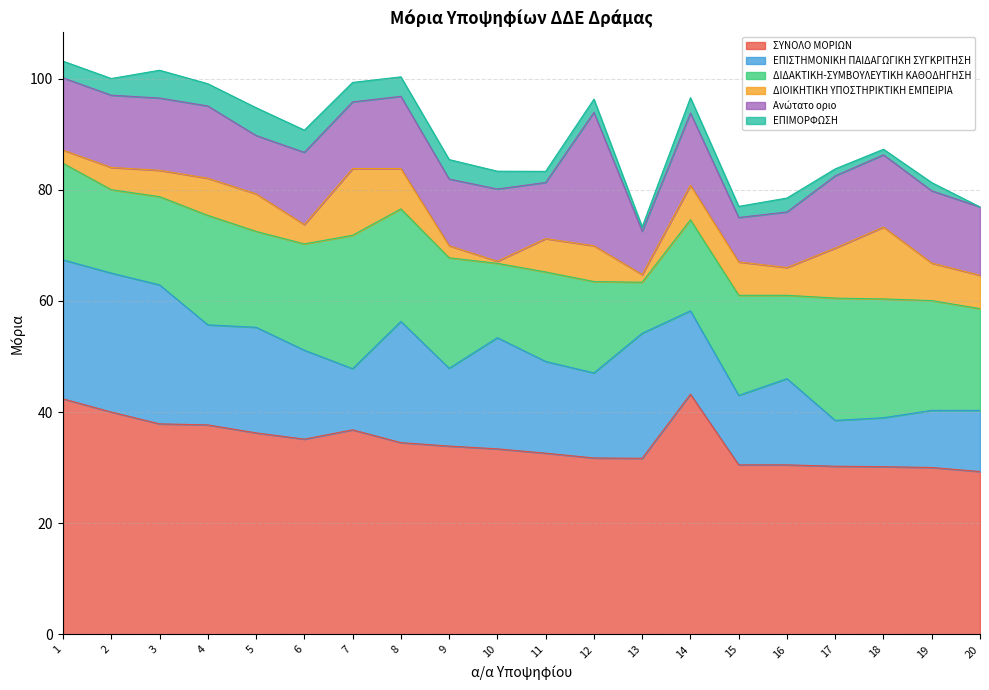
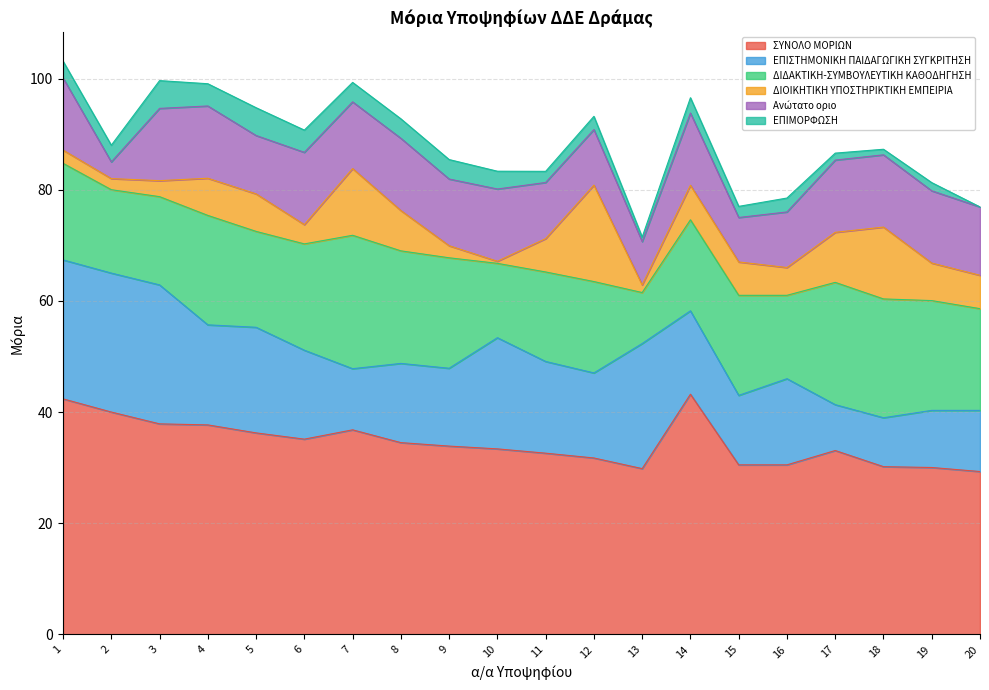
ΔΙΟΙΚΗΤΙΚΗ ΥΠΟΣΤΗΡΙΚΤΙΚΗ ΕΜΠΕΙΡΙΑ, 2: 4 -> 2
Ανώτατο οριο, 2: 13 -> 3
ΔΙΟΙΚΗΤΙΚΗ ΥΠΟΣΤΗΡΙΚΤΙΚΗ ΕΜΠΕΙΡΙΑ, 3: 5 -> 3
ΕΠΙΣΤΗΜΟΝΙΚΗ ΠΑΙΔΑΓΩΓΙΚΗ ΣΥΓΚΡΙΤΗΣΗ, 8: 22 -> 14
ΔΙΟΙΚΗΤΙΚΗ ΥΠΟΣΤΗΡΙΚΤΙΚΗ ΕΜΠΕΙΡΙΑ, 12: 6 -> 17
Ανώτατο οριο, 12: 24 -> 10
ΣΥΝΟΛΟ ΜΟΡΙΩΝ, 13: 32 -> 30
ΣΥΝΟΛΟ ΜΟΡΙΩΝ, 17: 30 -> 33
